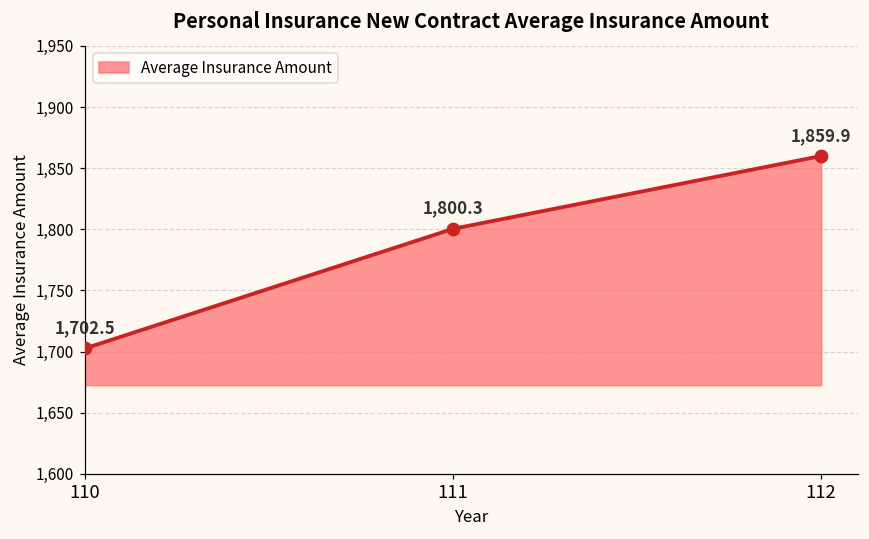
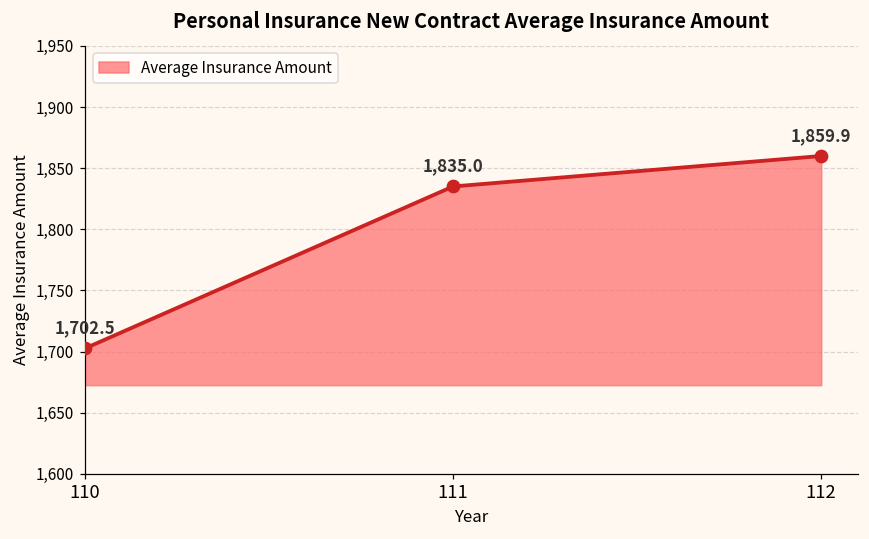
111: 1,800.3 -> 1,835.0
